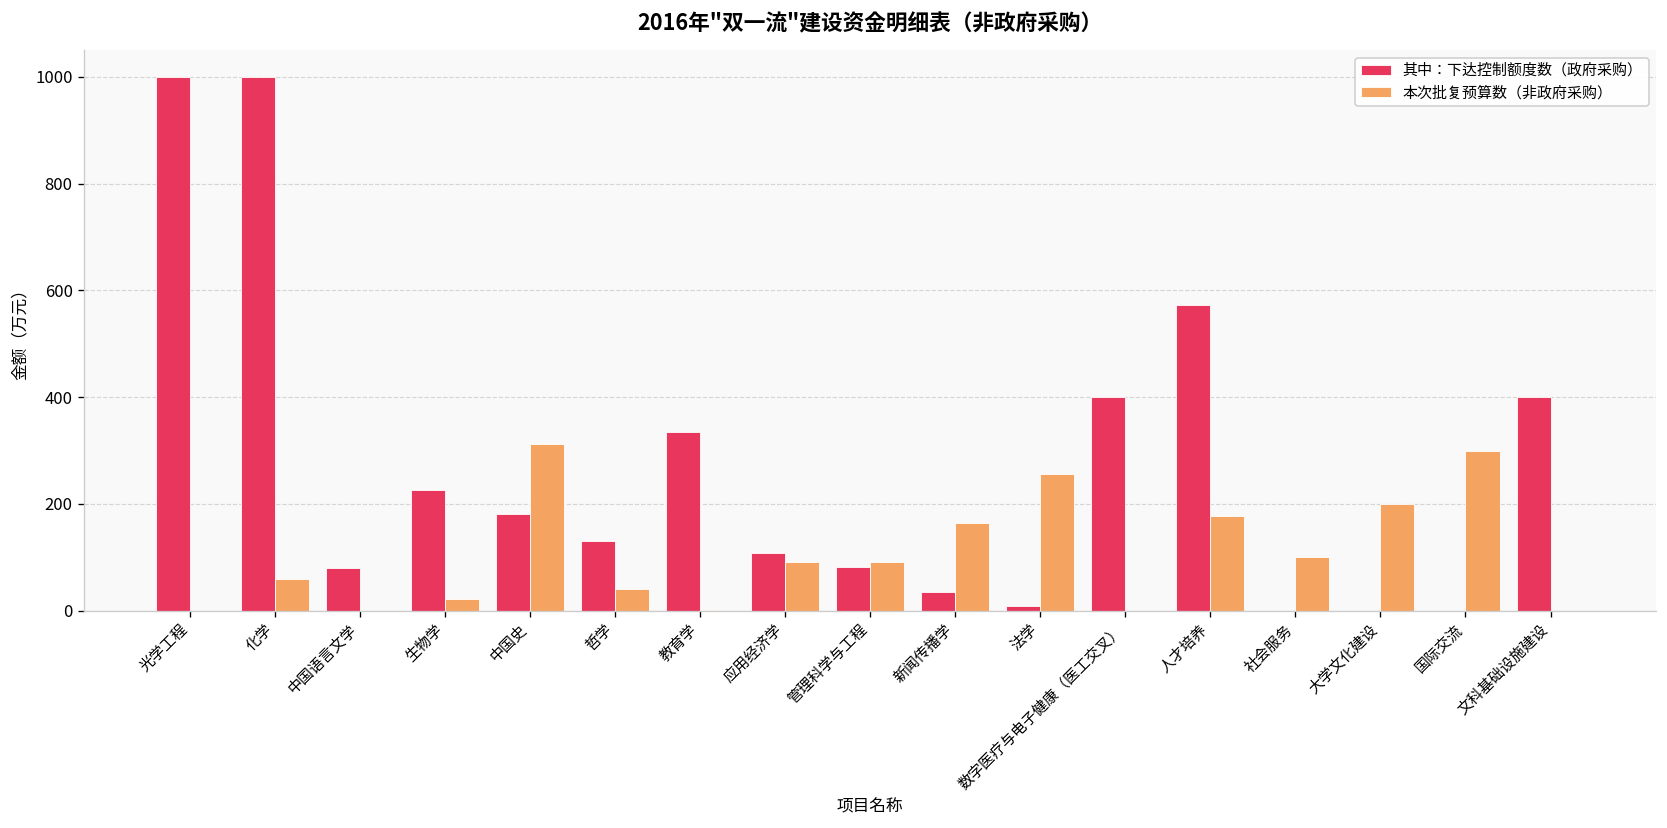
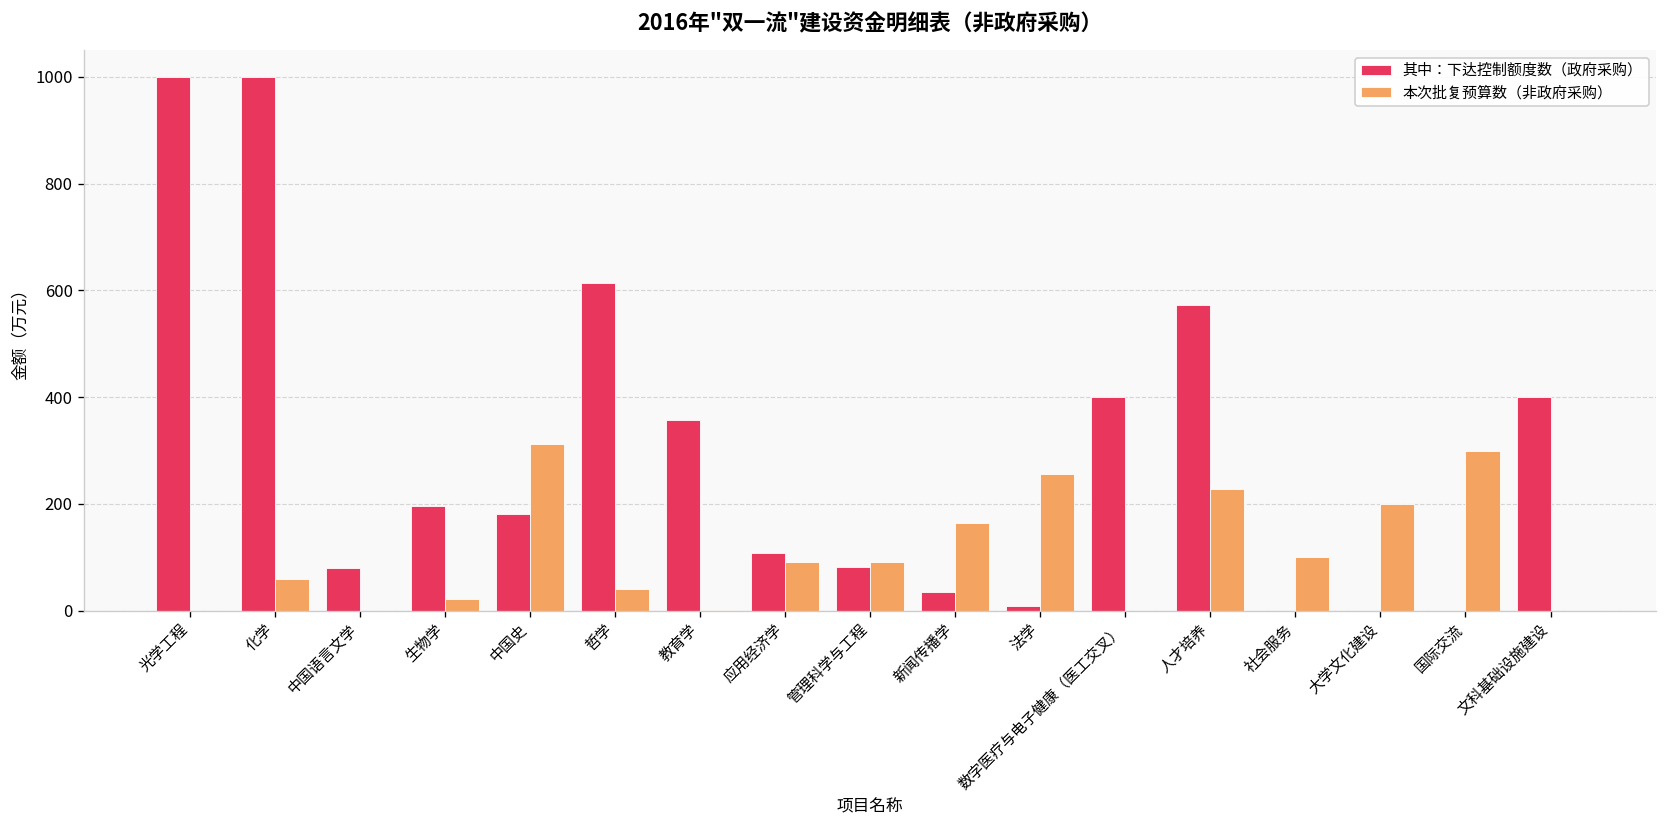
其中：下达控制额度数（政府采购）, 生物学: 230 -> 200
其中：下达控制额度数（政府采购）, 哲学: 130 -> 610
其中：下达控制额度数（政府采购）, 教育学: 330 -> 360
本次批复预算数（非政府采购）, 人才培养: 180 -> 230
